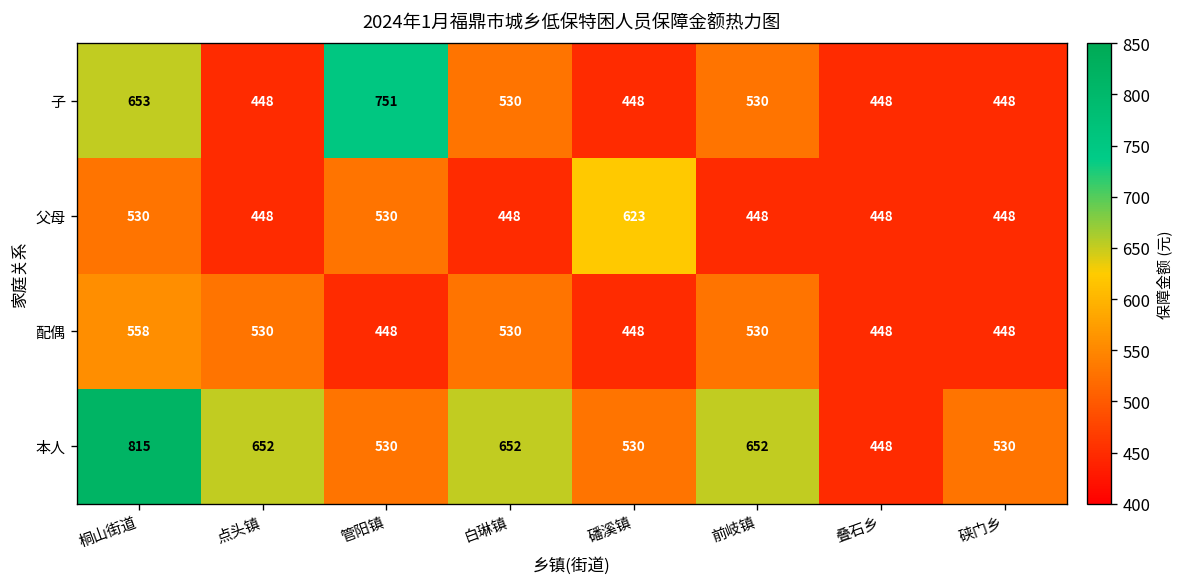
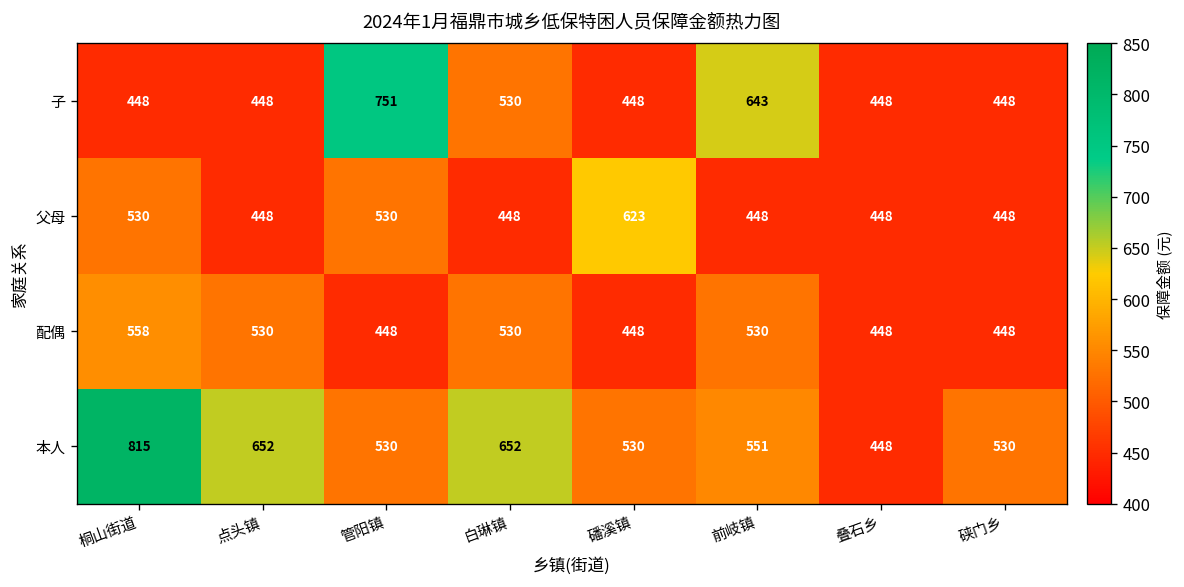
子, 桐山街道: 653 -> 448
子, 前岐镇: 530 -> 643
本人, 前岐镇: 652 -> 551
